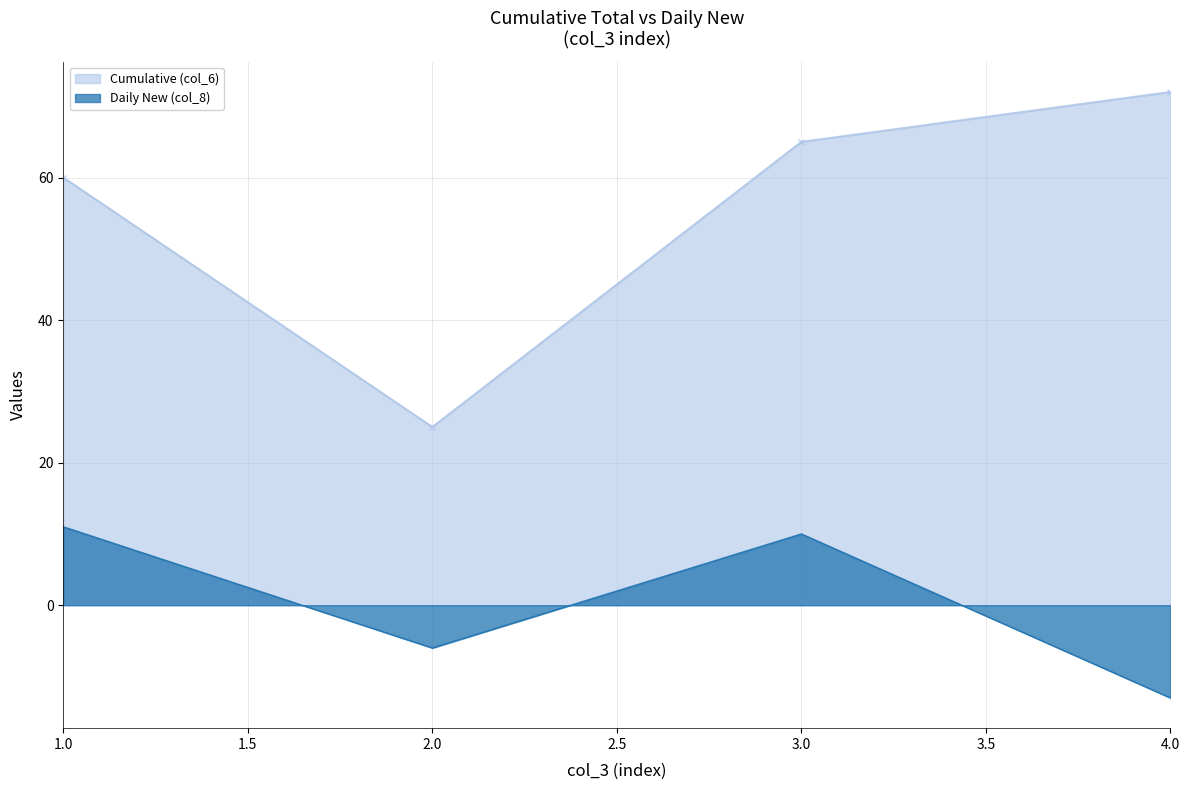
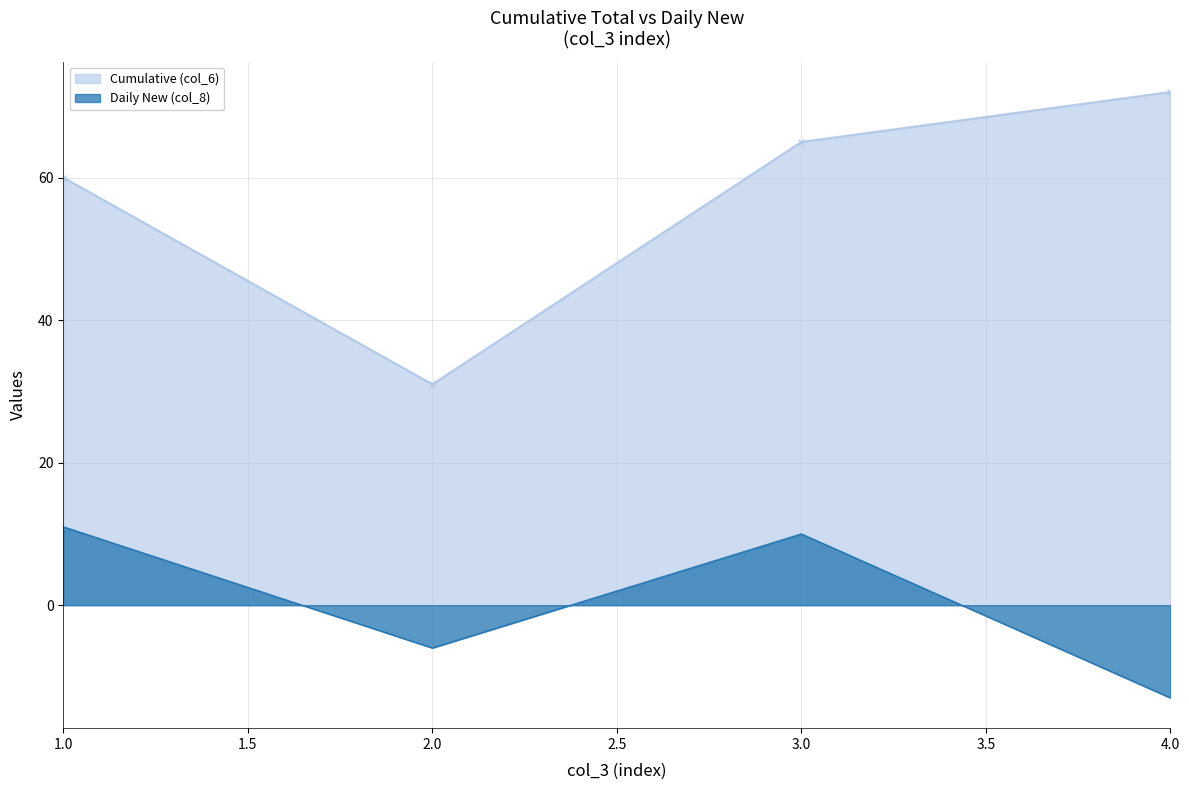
Cumulative (col_6), 2.0: 25 -> 31
